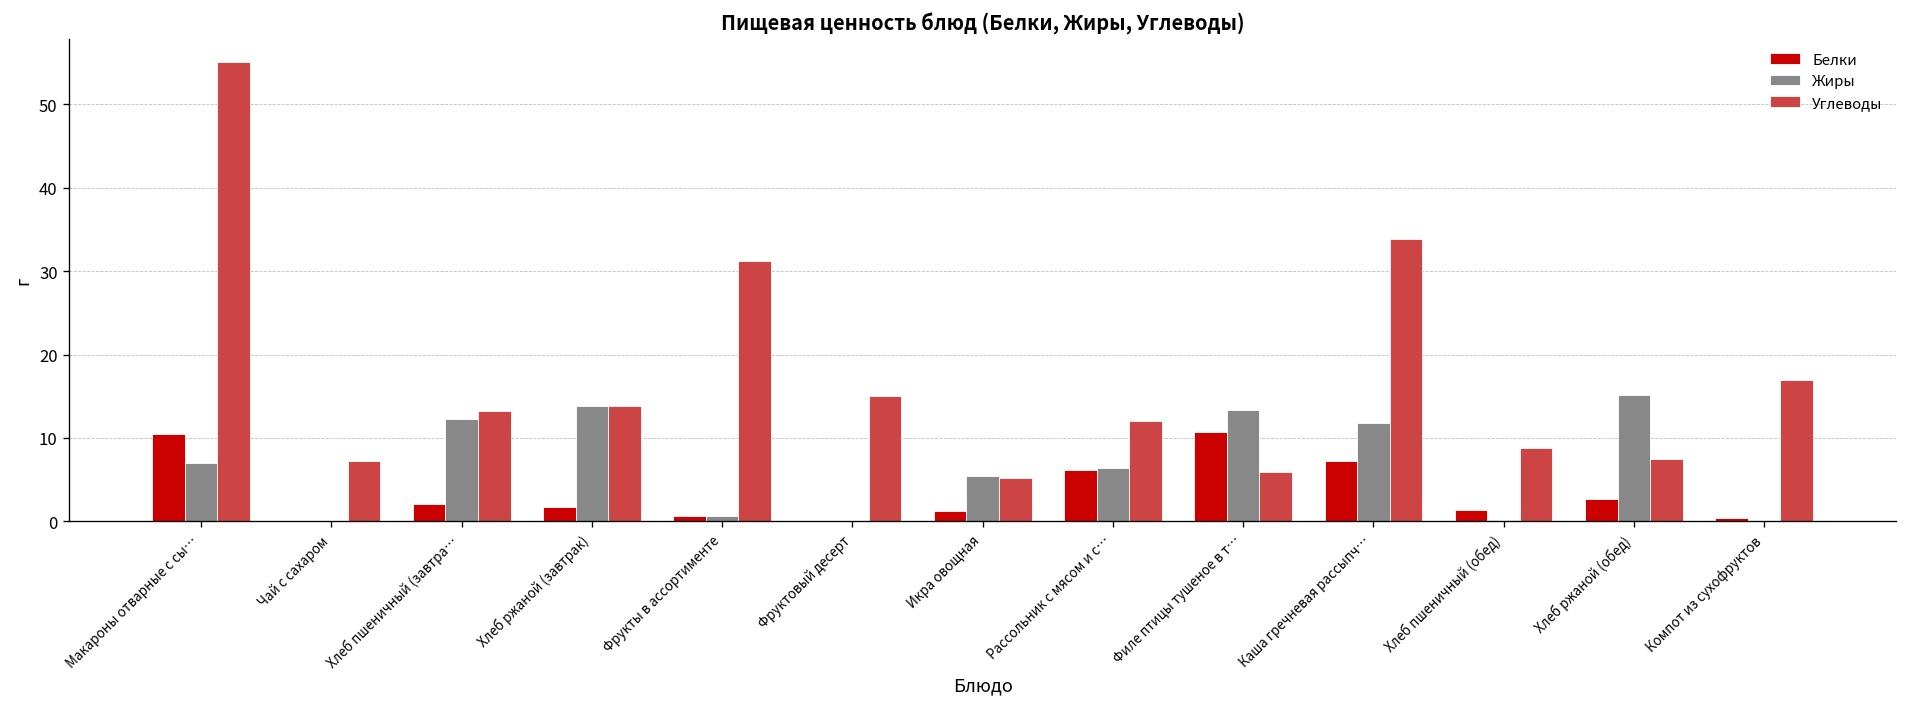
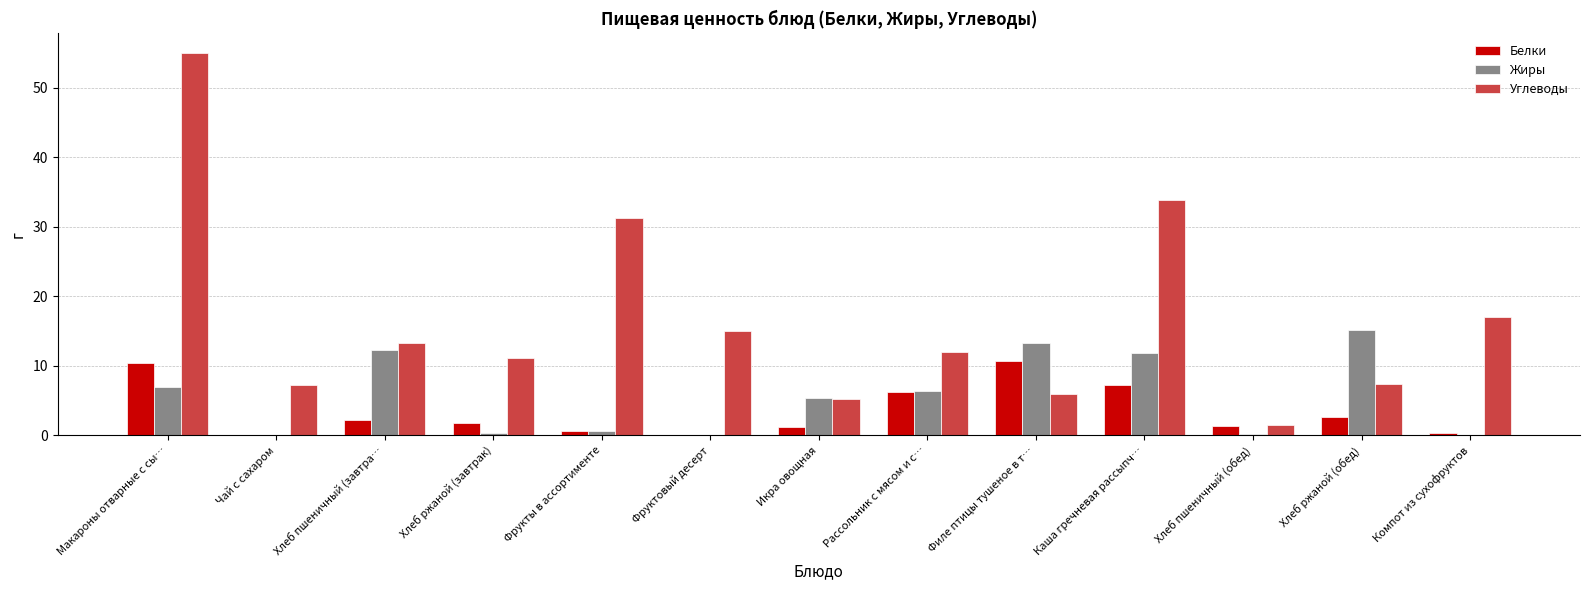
Жиры, Хлеб ржаной (завтрак): 14 -> 0
Углеводы, Хлеб ржаной (завтрак): 14 -> 11
Углеводы, Хлеб пшеничный (обед): 9 -> 2
